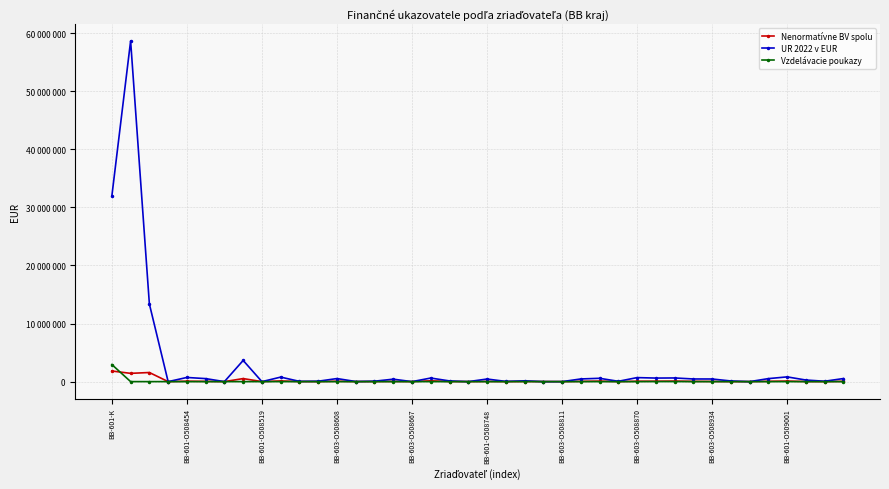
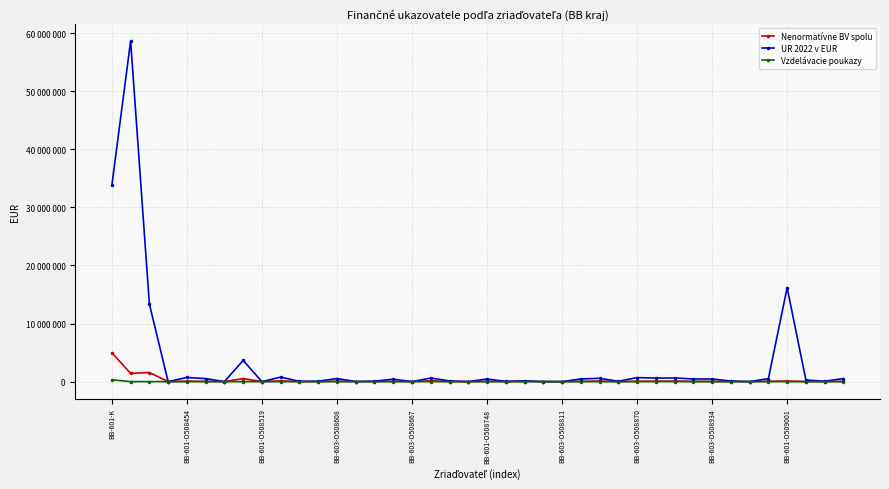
Nenormatívne BV spolu, BB-601-K: 2000000 -> 5000000
UR 2022 v EUR, BB-601-K: 32000000 -> 34000000
Vzdelávacie poukazy, BB-601-K: 3000000 -> 0
UR 2022 v EUR, BB-601-O509001: 1000000 -> 16000000
